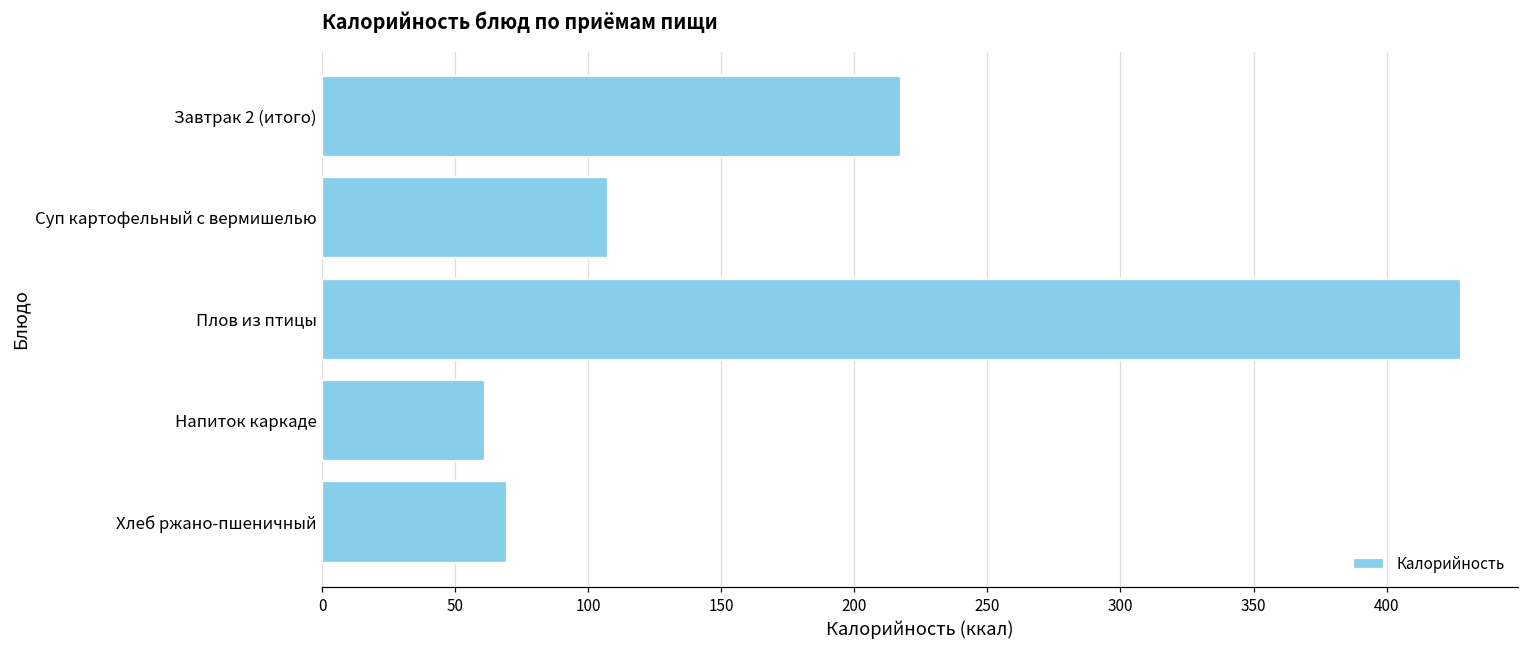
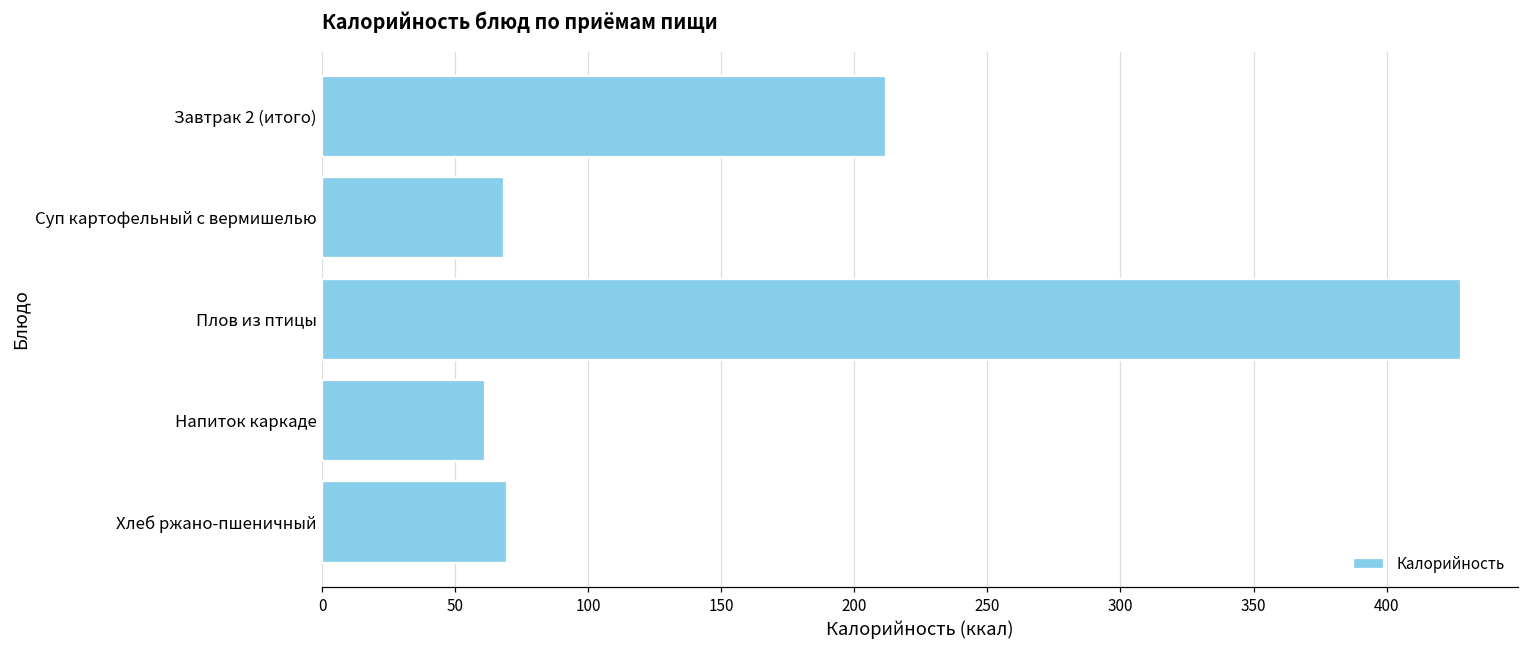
Завтрак 2 (итого): 217 -> 212
Суп картофельный с вермишелью: 107 -> 68
